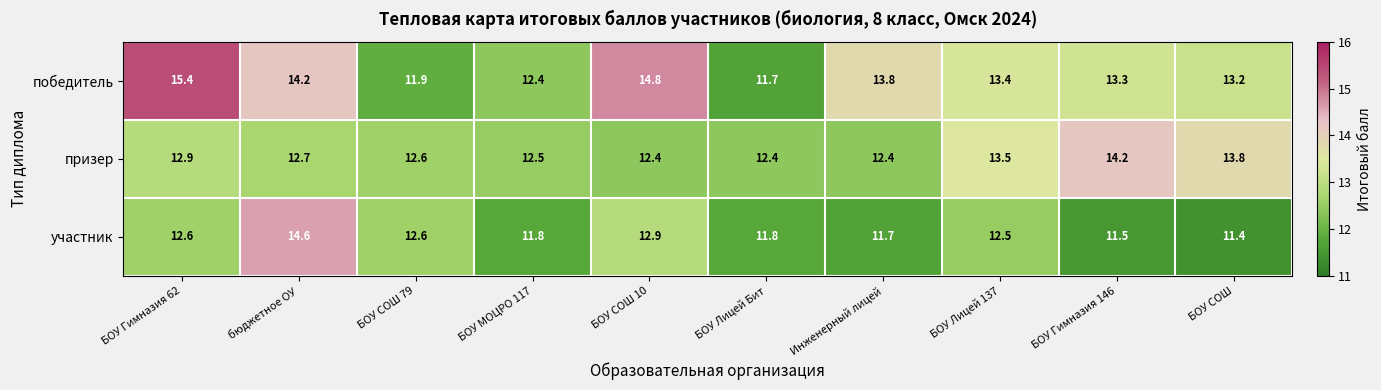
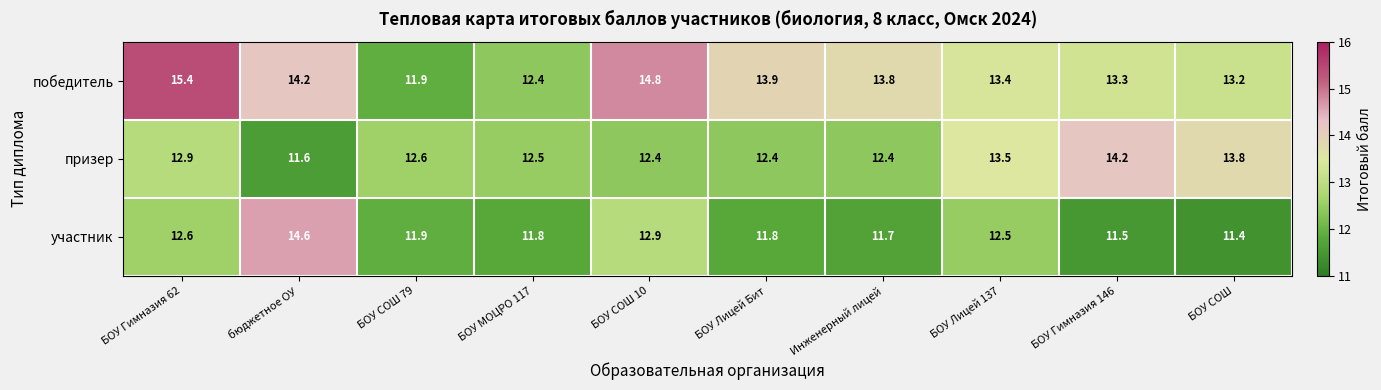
победитель, БОУ Лицей Бит: 11.7 -> 13.9
призер, бюджетное ОУ: 12.7 -> 11.6
участник, БОУ СОШ 79: 12.6 -> 11.9
